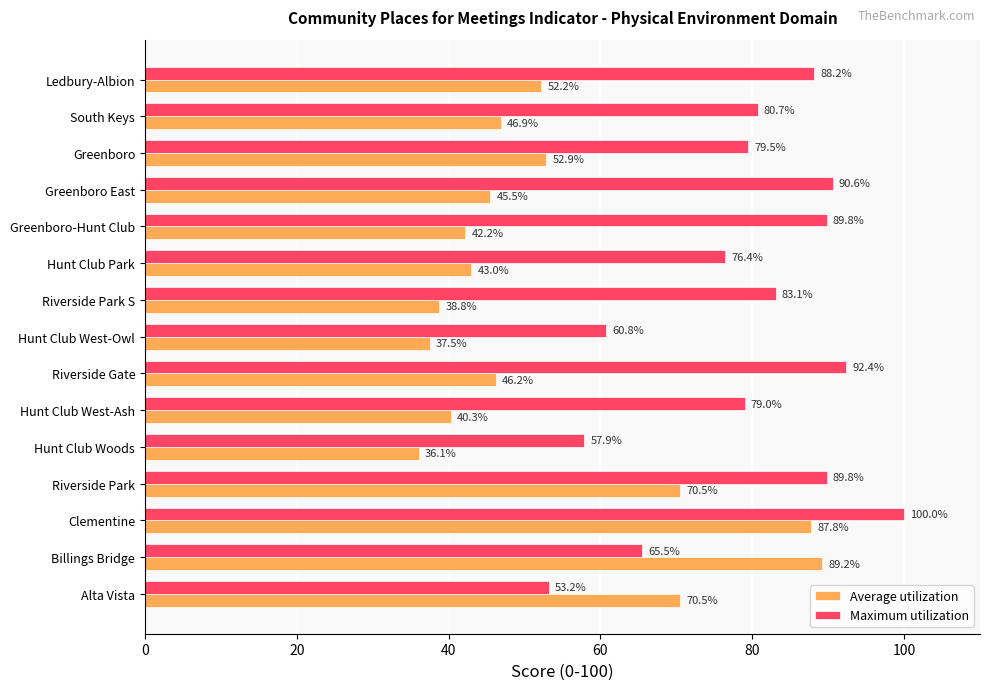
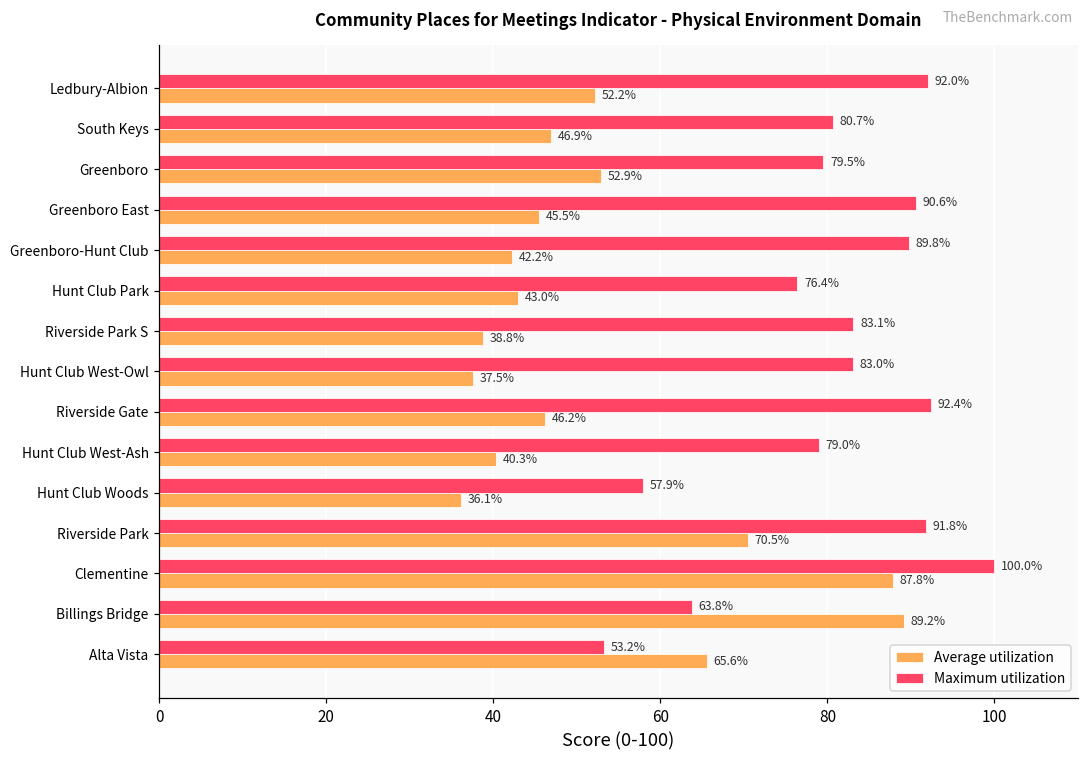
Maximum utilization, Ledbury-Albion: 88.2% -> 92.0%
Maximum utilization, Hunt Club West-Owl: 60.8% -> 83.0%
Maximum utilization, Riverside Park: 89.8% -> 91.8%
Maximum utilization, Billings Bridge: 65.5% -> 63.8%
Average utilization, Alta Vista: 70.5% -> 65.6%
